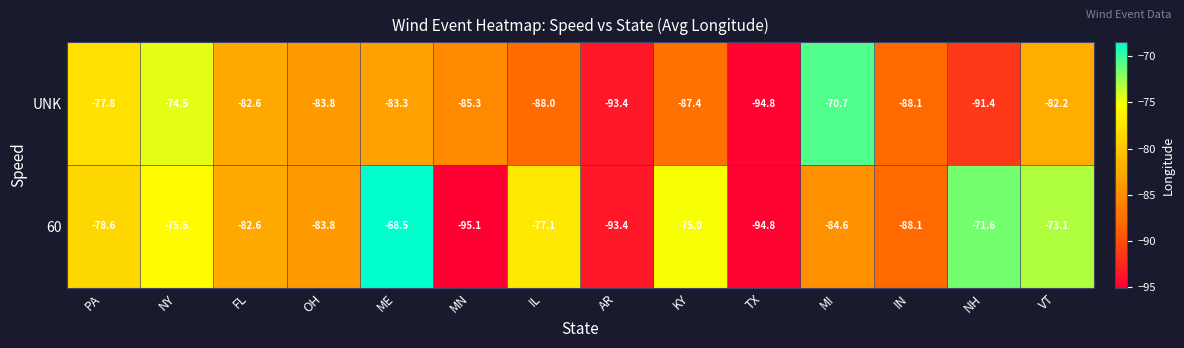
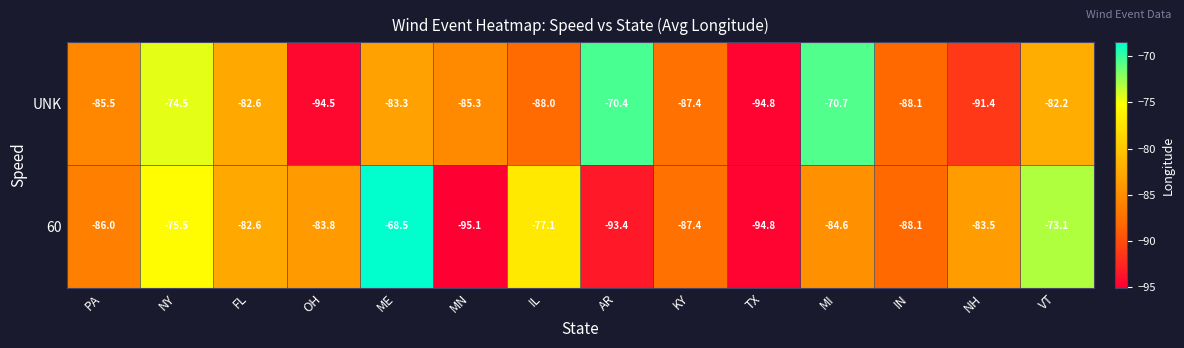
UNK, PA: -77.8 -> -85.5
UNK, OH: -83.8 -> -94.5
UNK, AR: -93.4 -> -70.4
60, PA: -78.6 -> -86.0
60, KY: -75.0 -> -87.4
60, NH: -71.6 -> -83.5
